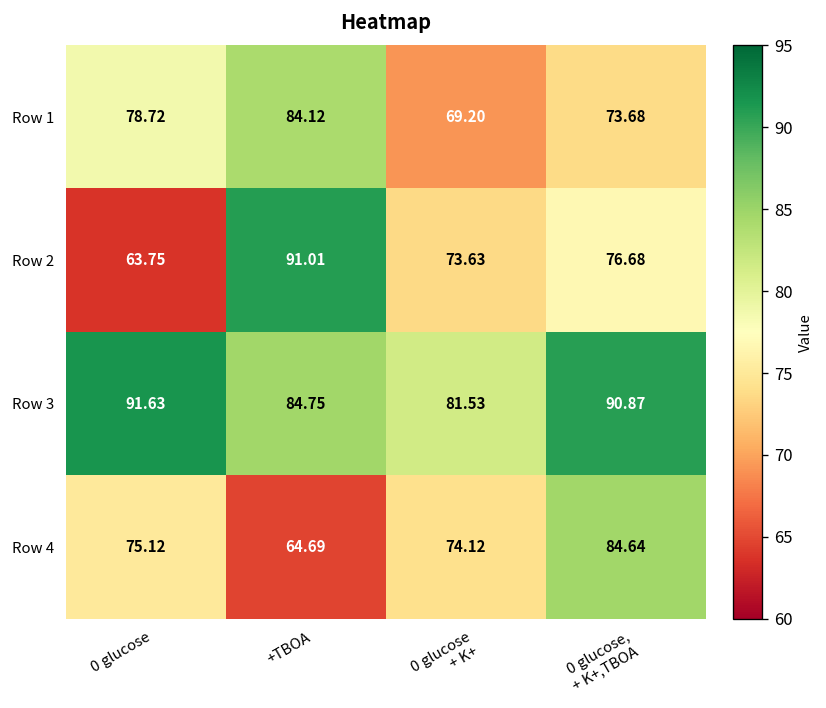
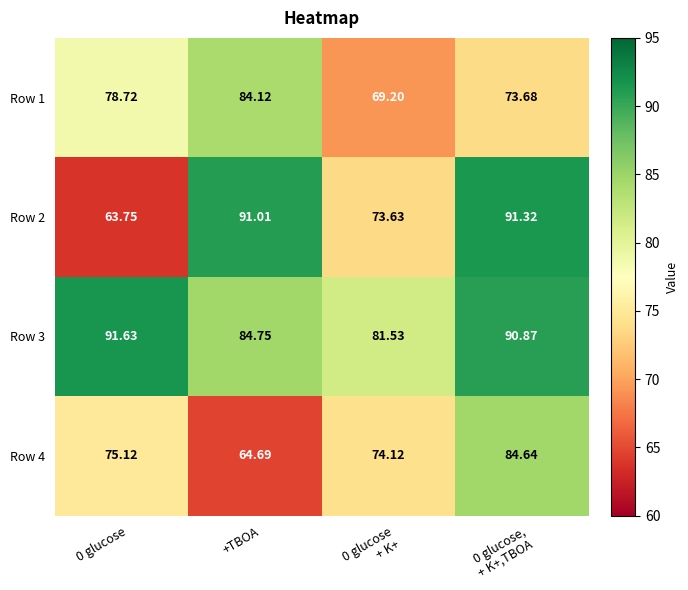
Row 2, 0 glucose, + K+,TBOA: 76.68 -> 91.32
